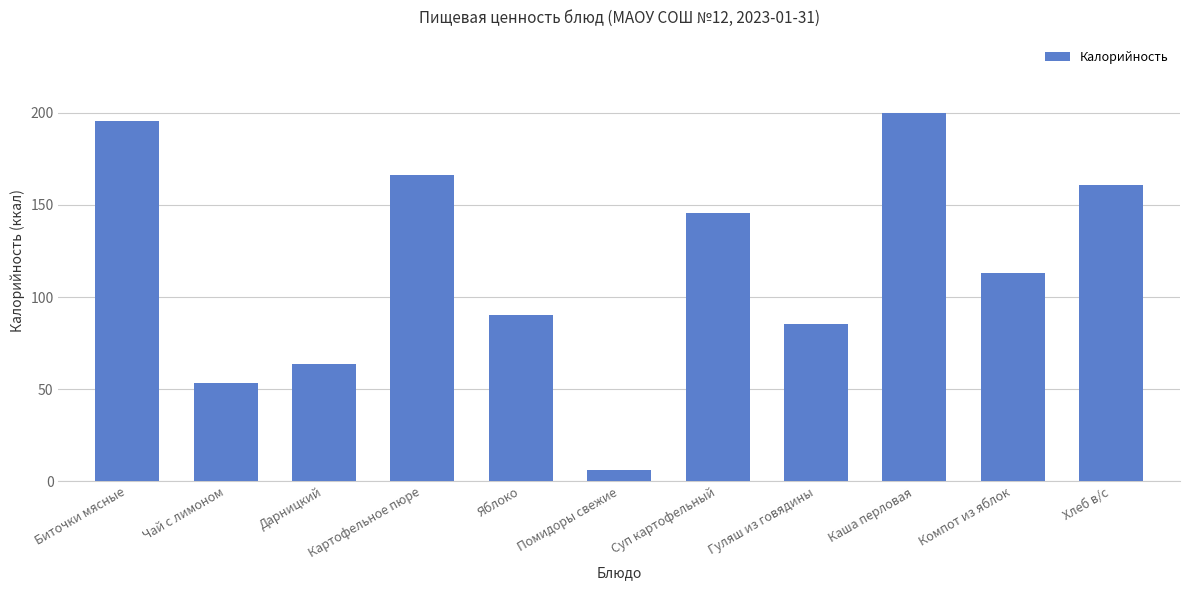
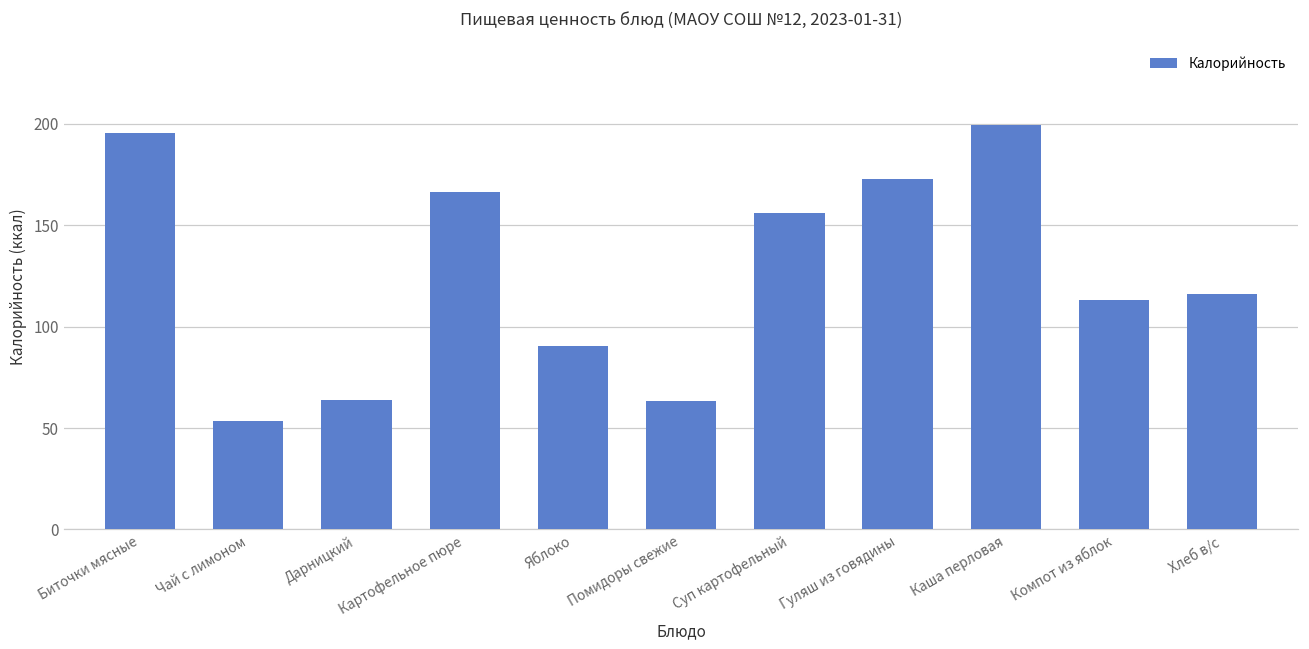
Помидоры свежие: 6 -> 64
Суп картофельный: 146 -> 156
Гуляш из говядины: 85 -> 173
Хлеб в/с: 161 -> 116
